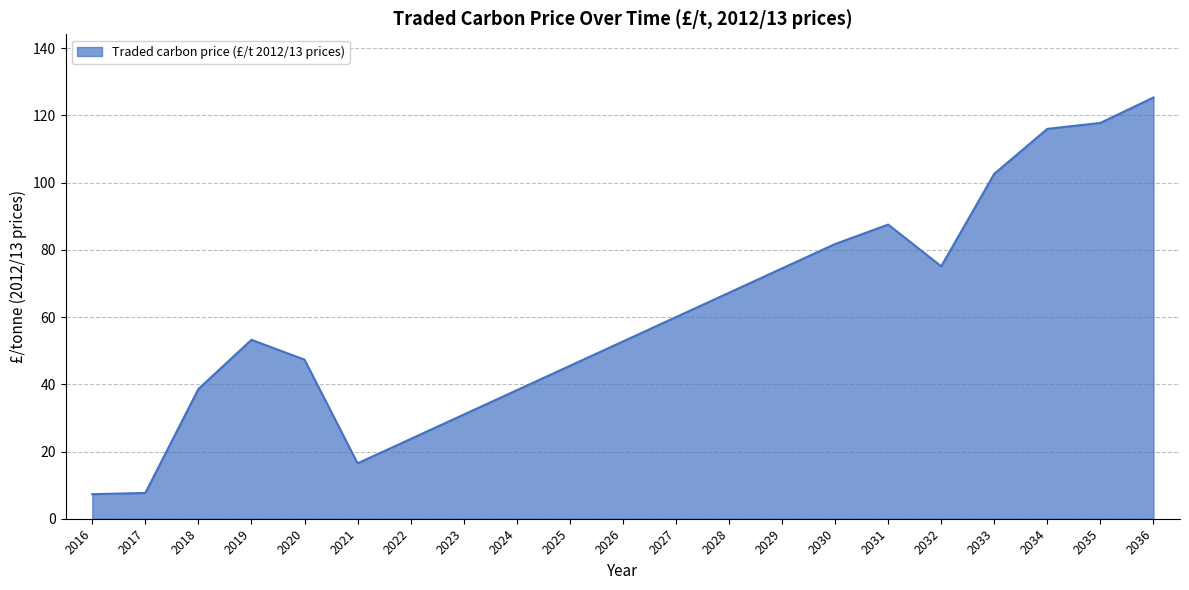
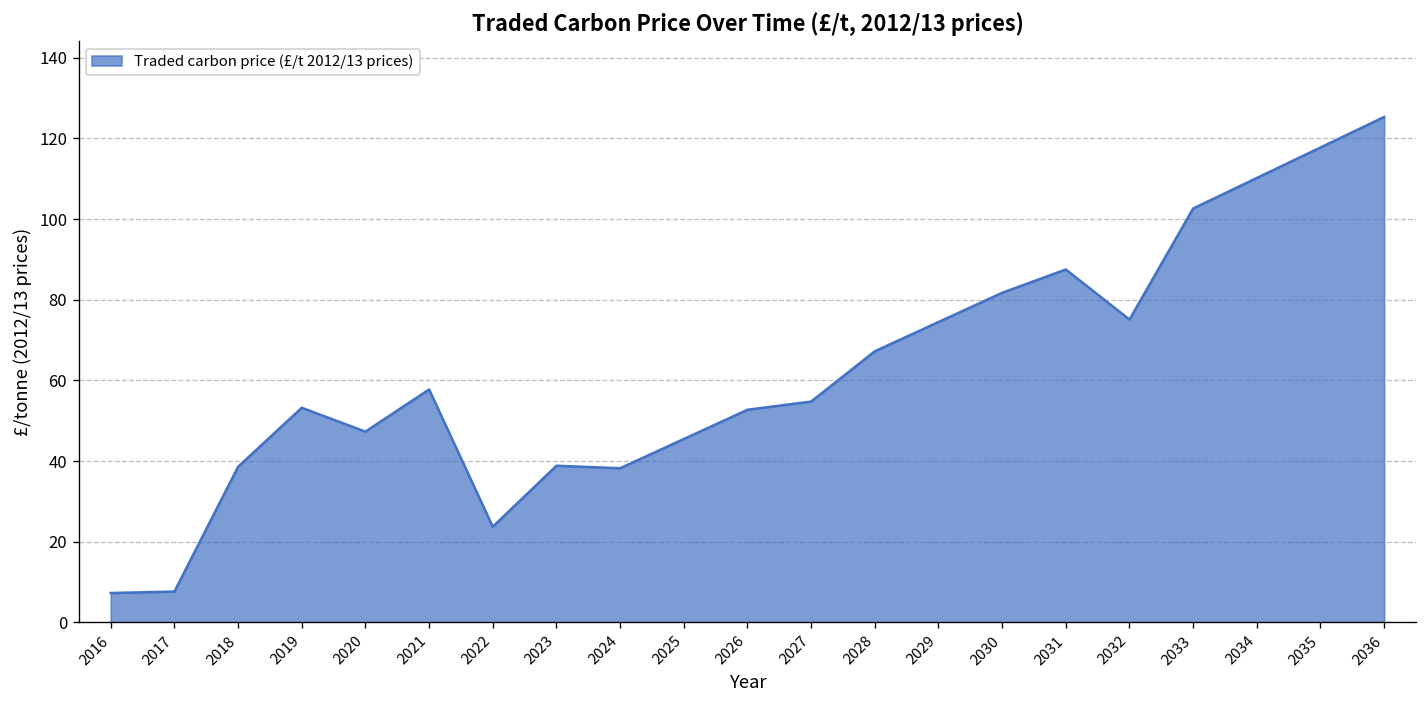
2021: 16 -> 58
2023: 31 -> 39
2027: 60 -> 55
2034: 116 -> 110
